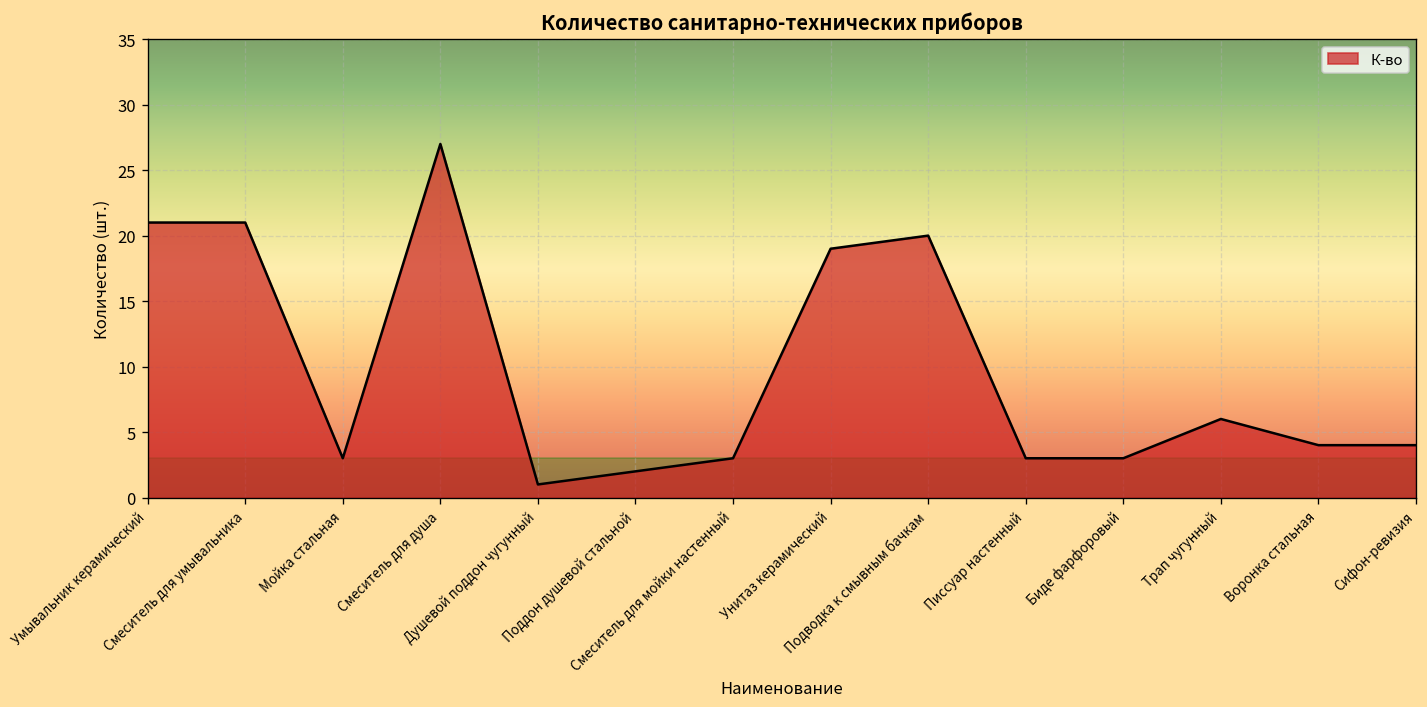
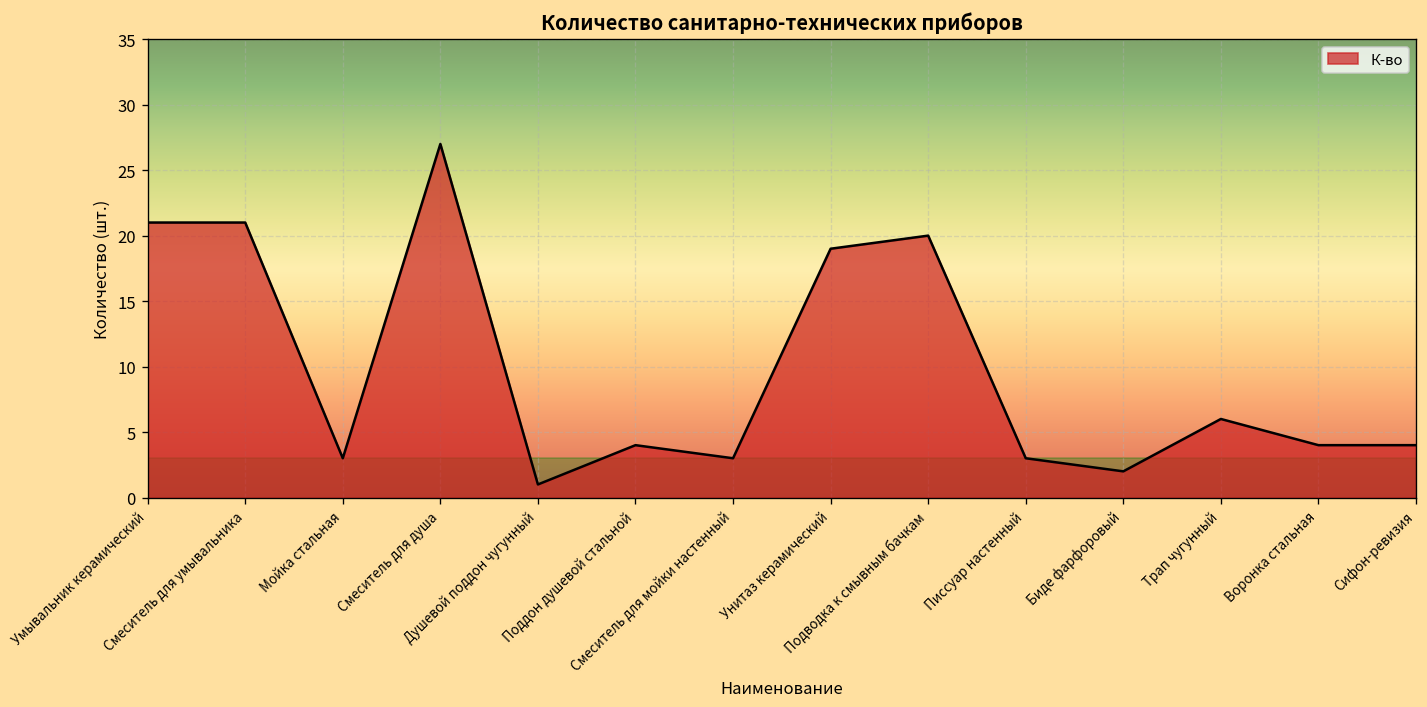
Поддон душевой стальной: 2 -> 4
Биде фарфоровый: 3 -> 2
